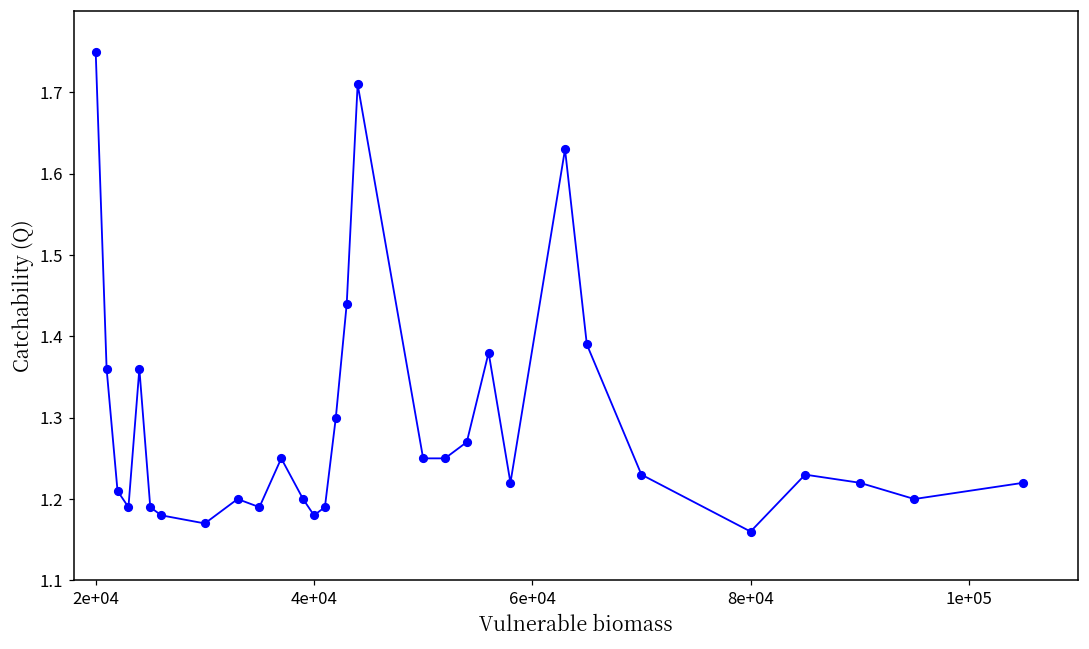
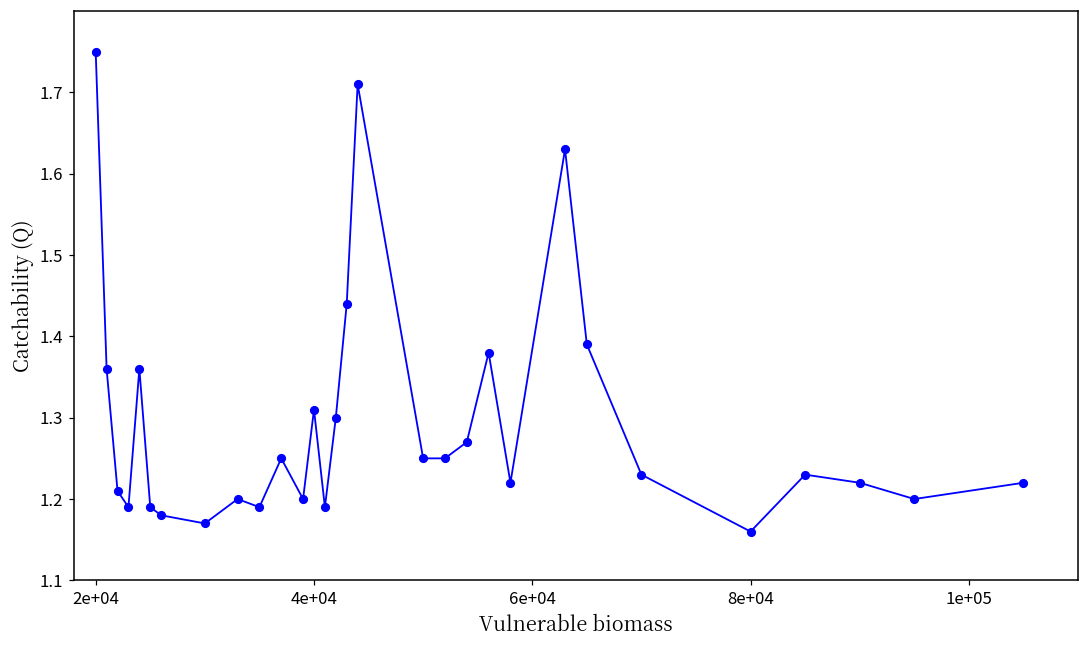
4e+04: 1.18 -> 1.31
